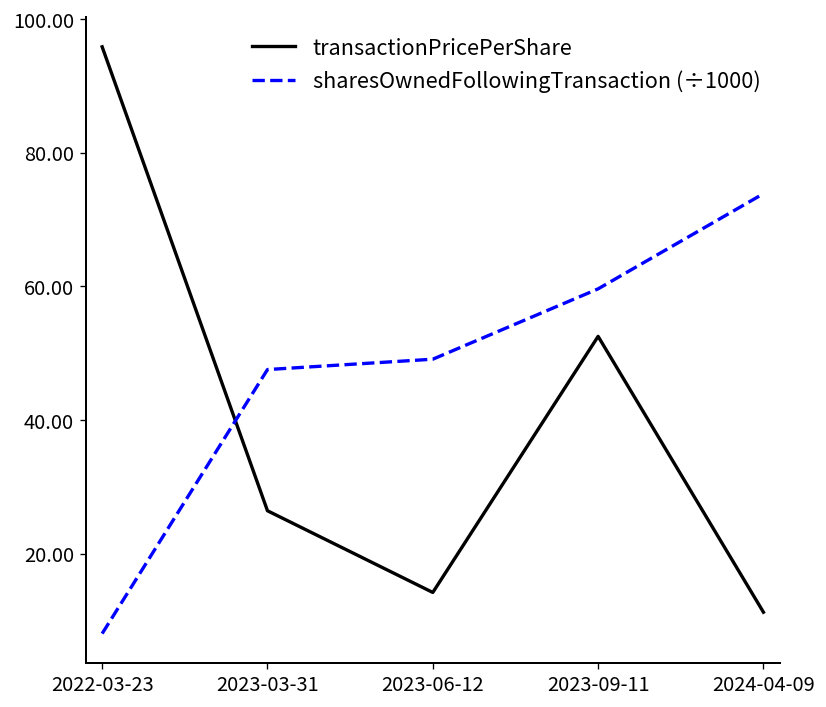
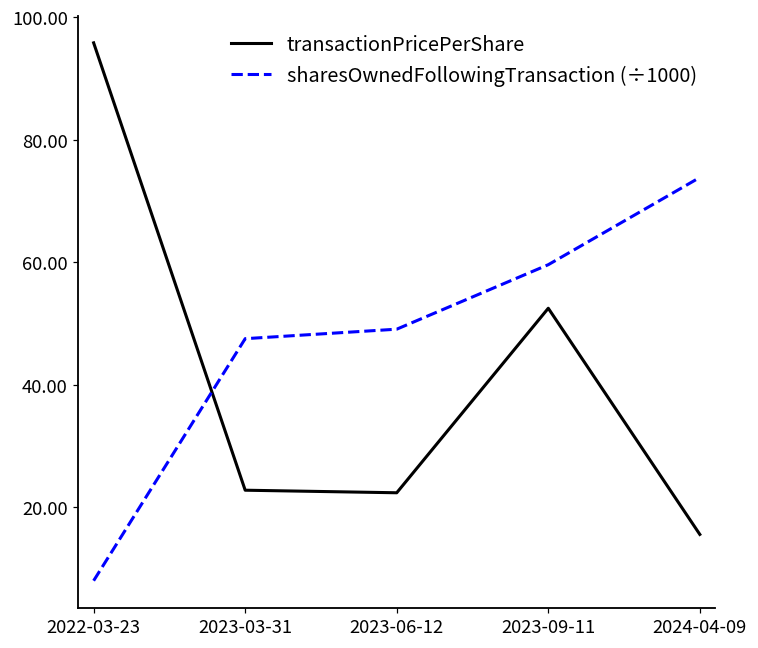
transactionPricePerShare, 2023-03-31: 26 -> 23
transactionPricePerShare, 2023-06-12: 14 -> 22
transactionPricePerShare, 2024-04-09: 11 -> 16
